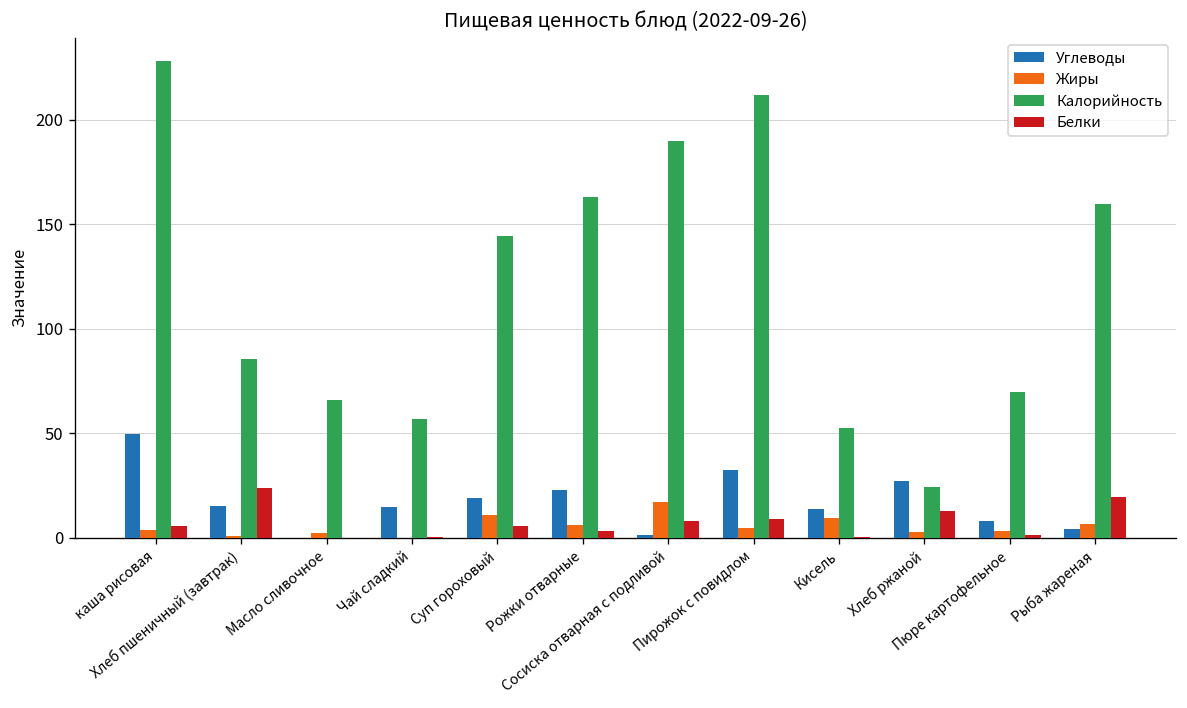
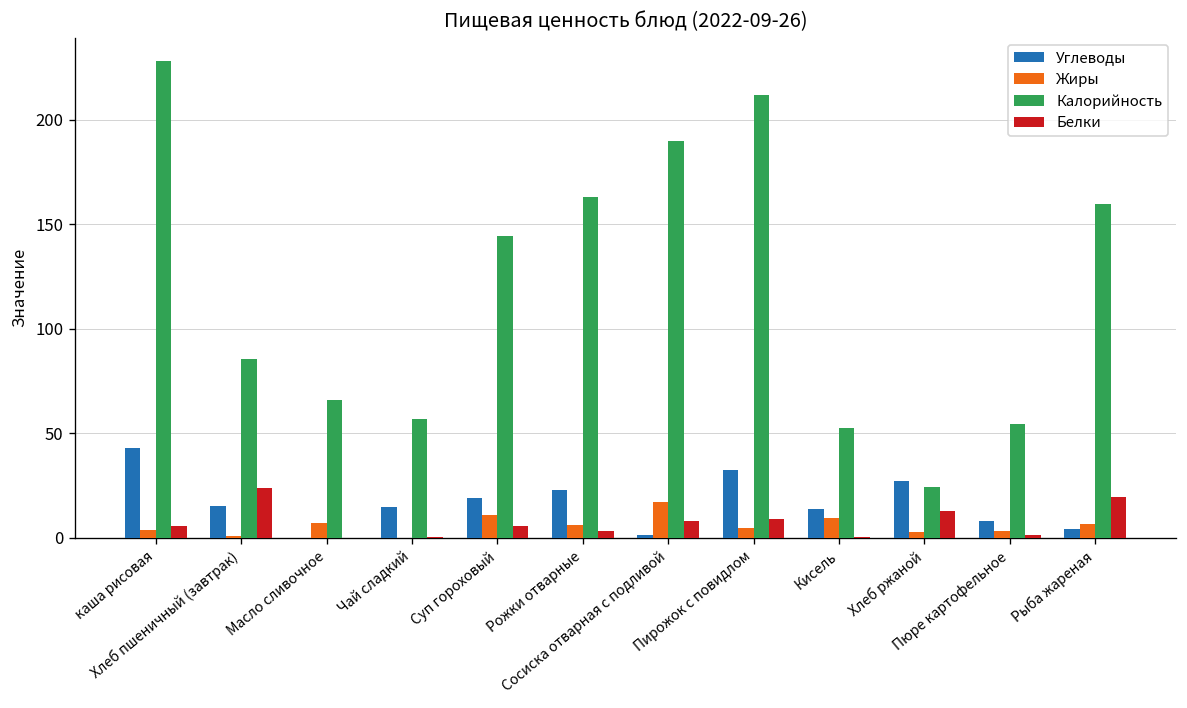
Углеводы, каша рисовая: 50 -> 43
Жиры, Масло сливочное: 2 -> 7
Калорийность, Пюре картофельное: 70 -> 54
